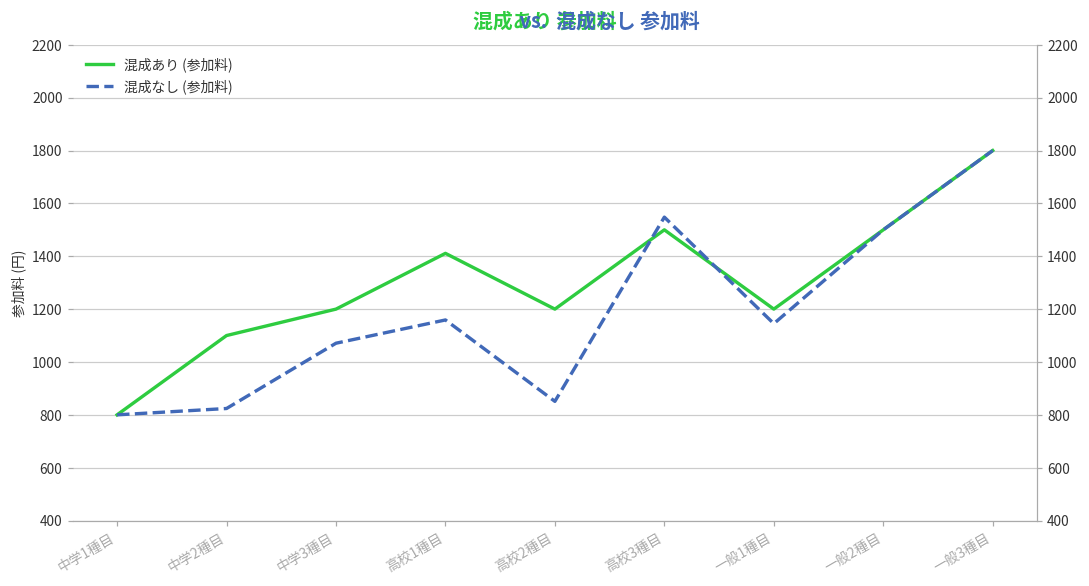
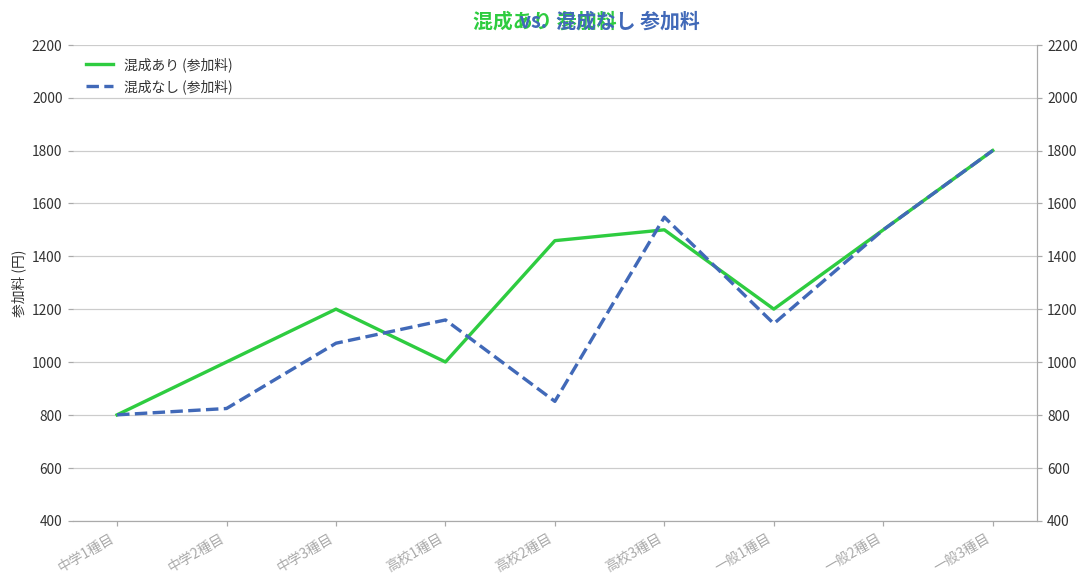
混成あり (参加料), 中学2種目: 1100 -> 1000
混成あり (参加料), 高校1種目: 1410 -> 1000
混成あり (参加料), 高校2種目: 1200 -> 1460
